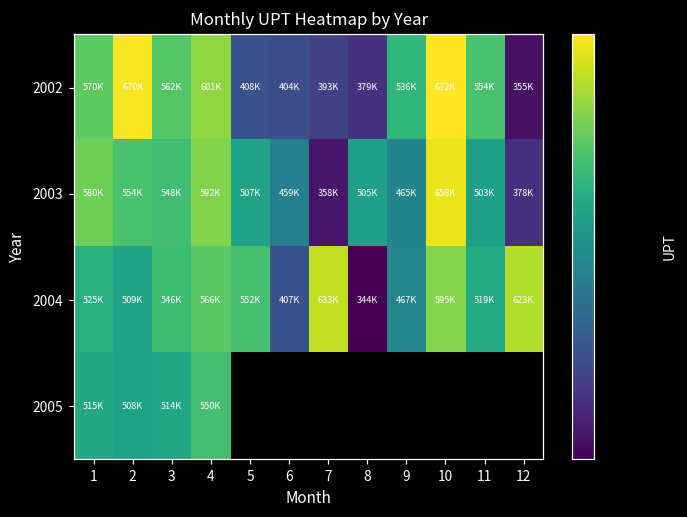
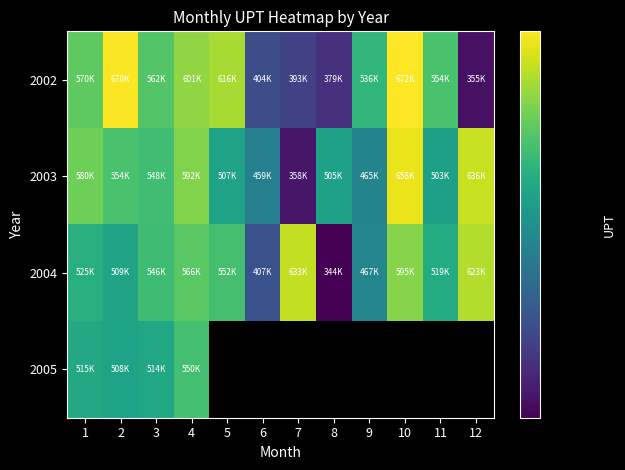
2002, 5: 408K -> 616K
2003, 12: 378K -> 636K
